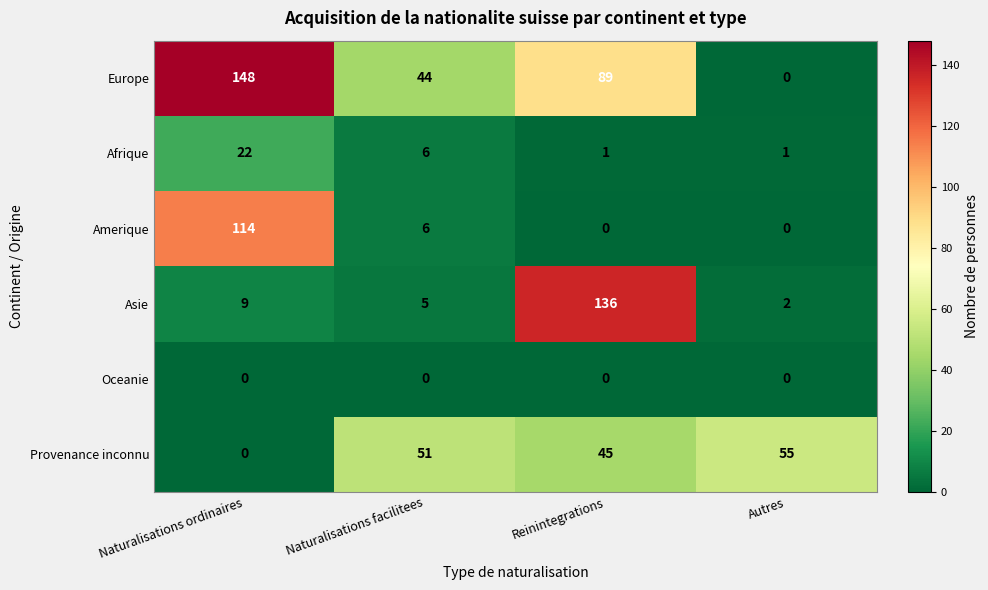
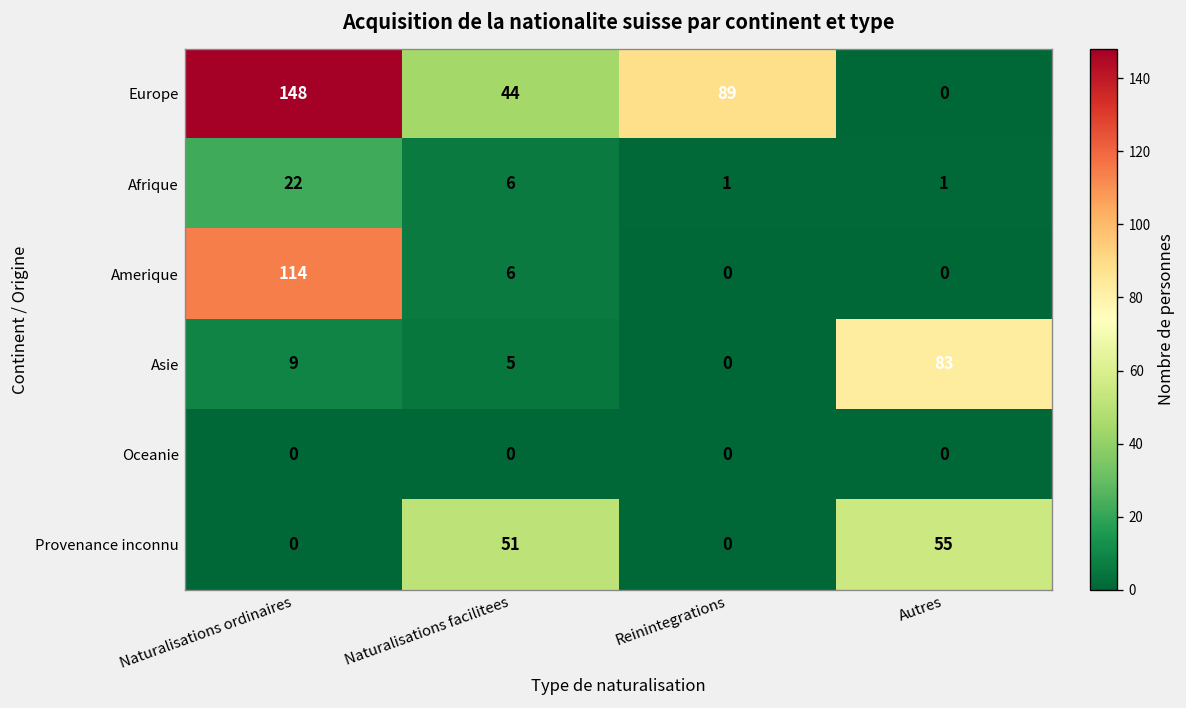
Asie, Reinintegrations: 136 -> 0
Asie, Autres: 2 -> 83
Provenance inconnu, Reinintegrations: 45 -> 0
